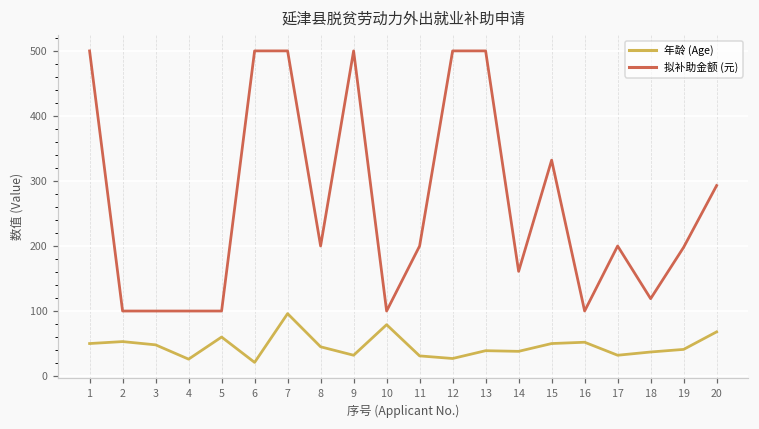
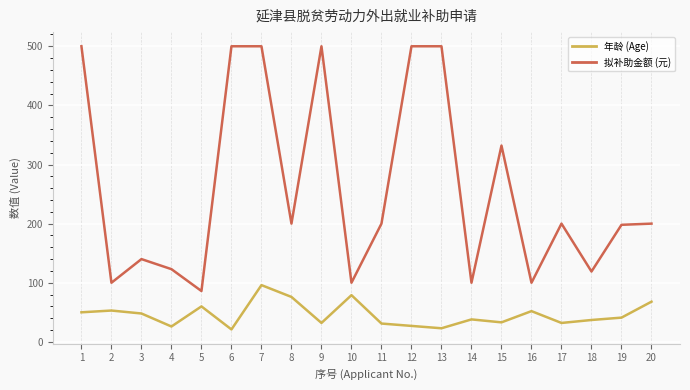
拟补助金额 (元), 3: 100 -> 140
拟补助金额 (元), 4: 100 -> 120
拟补助金额 (元), 5: 100 -> 90
年龄 (Age), 8: 50 -> 80
年龄 (Age), 13: 40 -> 20
拟补助金额 (元), 14: 160 -> 100
年龄 (Age), 15: 50 -> 30
拟补助金额 (元), 20: 290 -> 200
